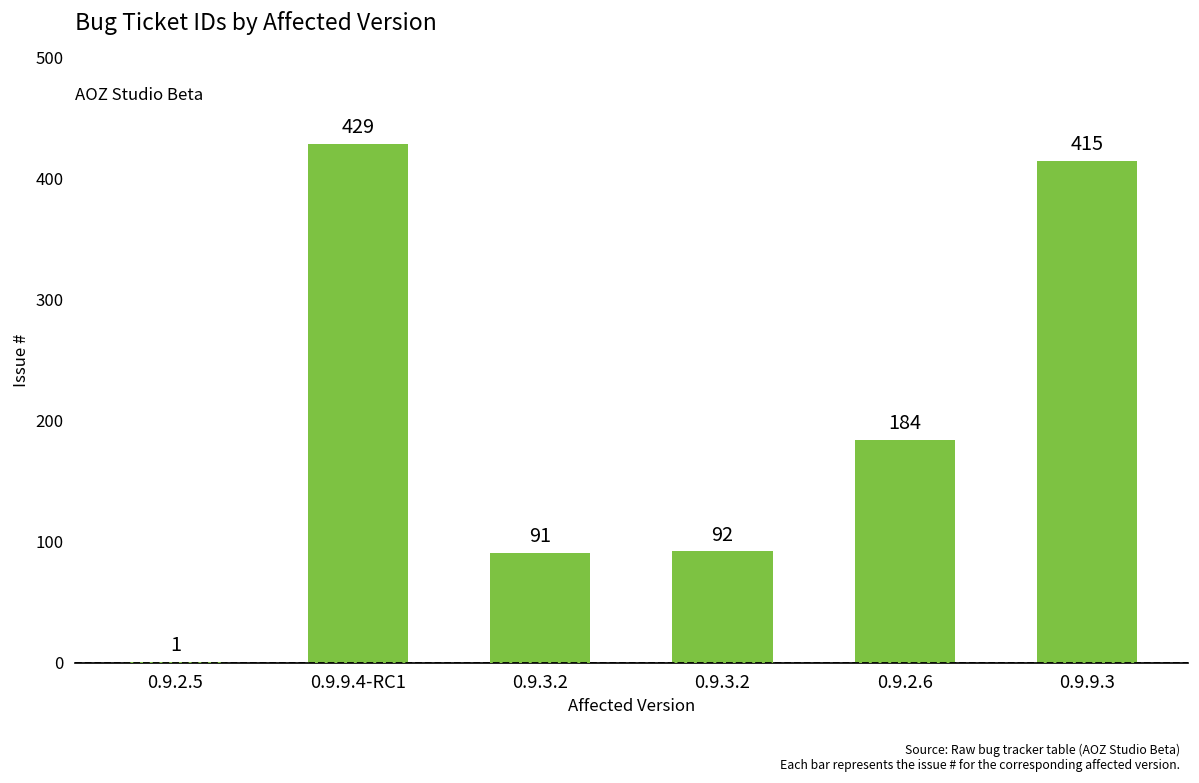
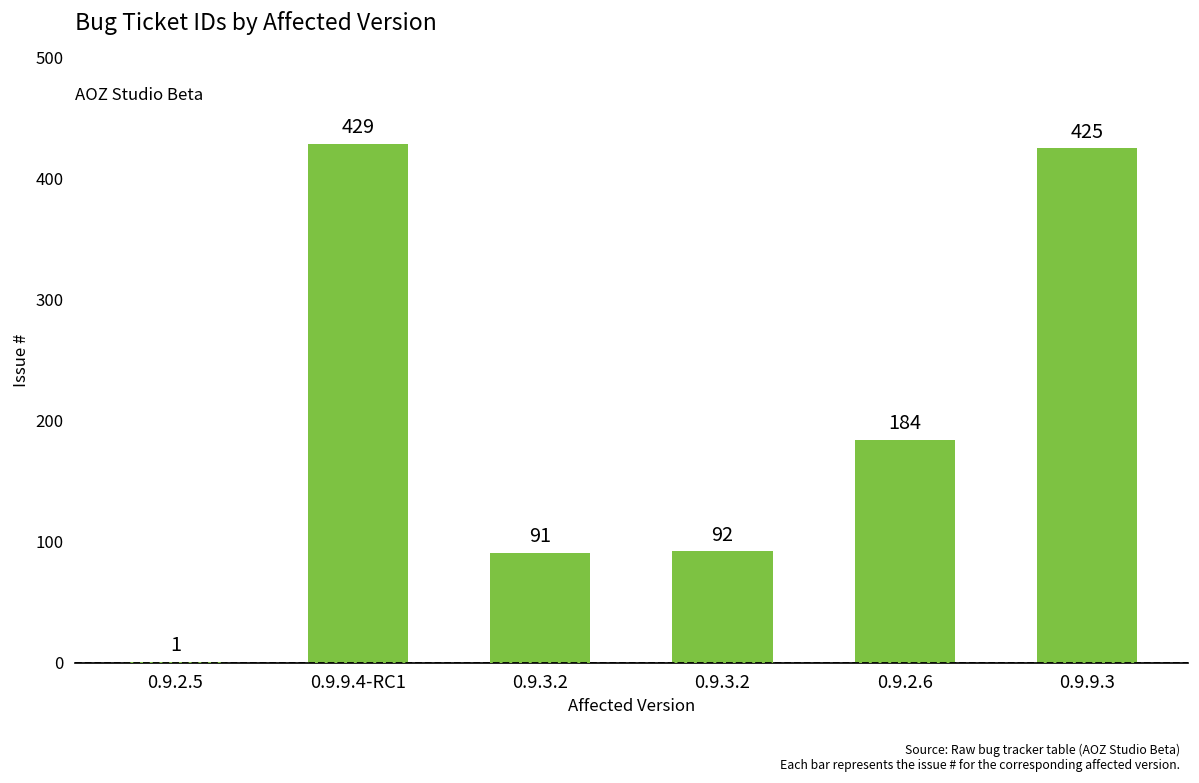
0.9.9.3: 415 -> 425
